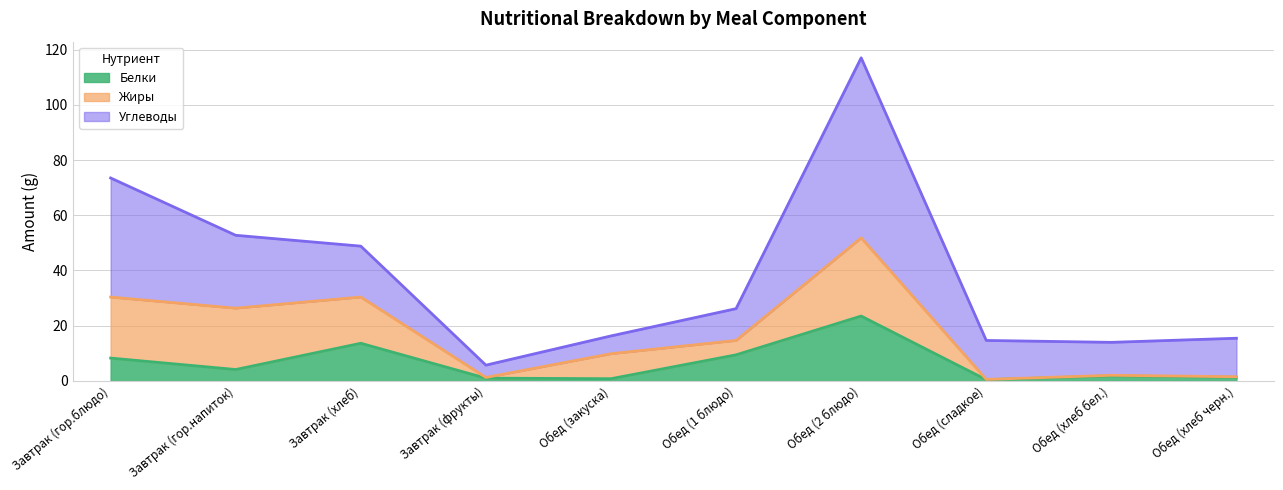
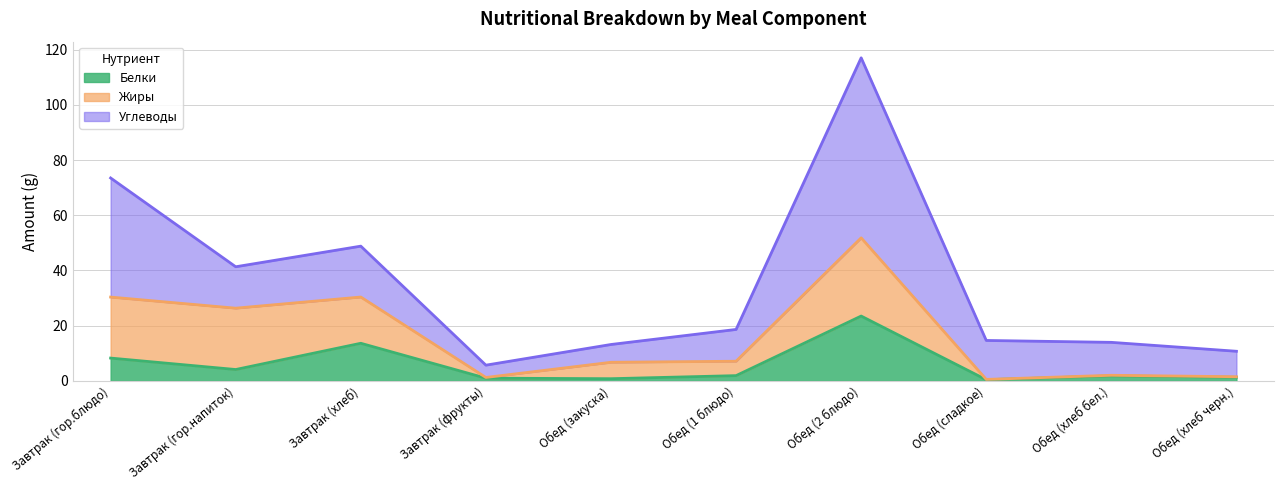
Углеводы, Завтрак (гор.напиток): 26 -> 15
Жиры, Обед (закуска): 9 -> 6
Белки, Обед (1 блюдо): 9 -> 2
Углеводы, Обед (хлеб черн.): 14 -> 9
